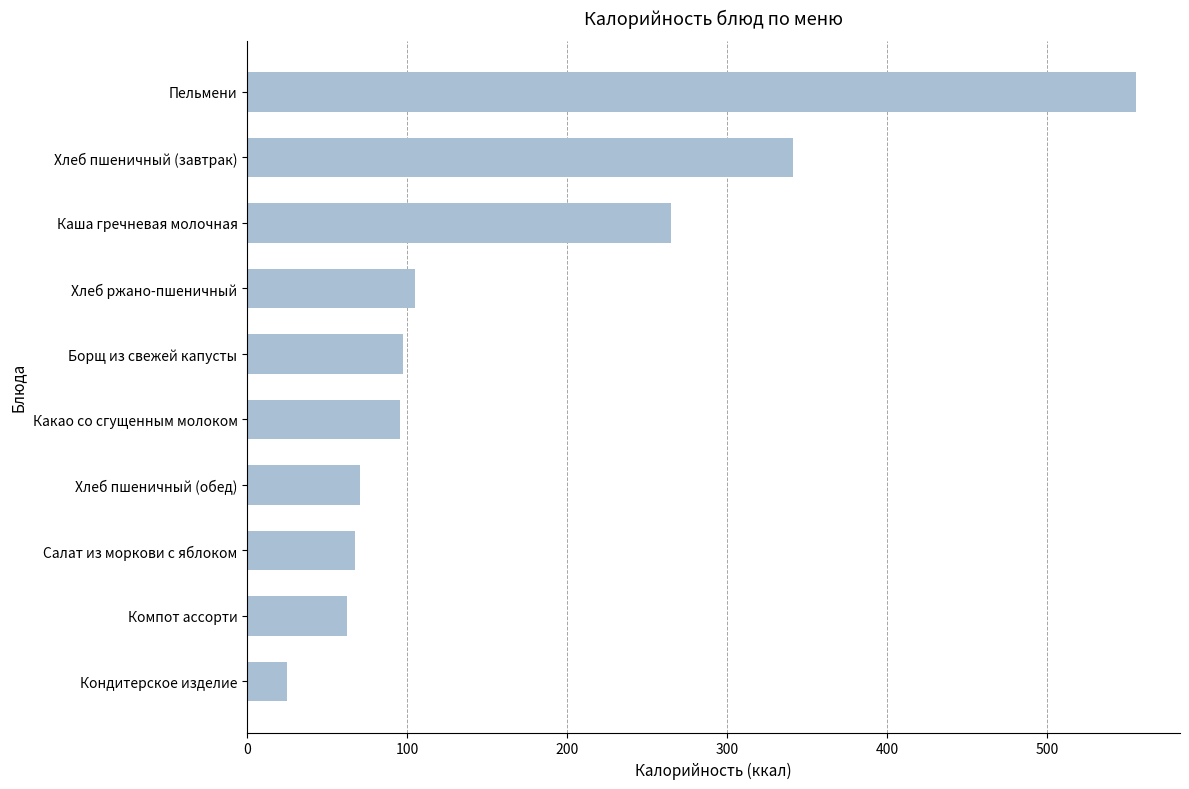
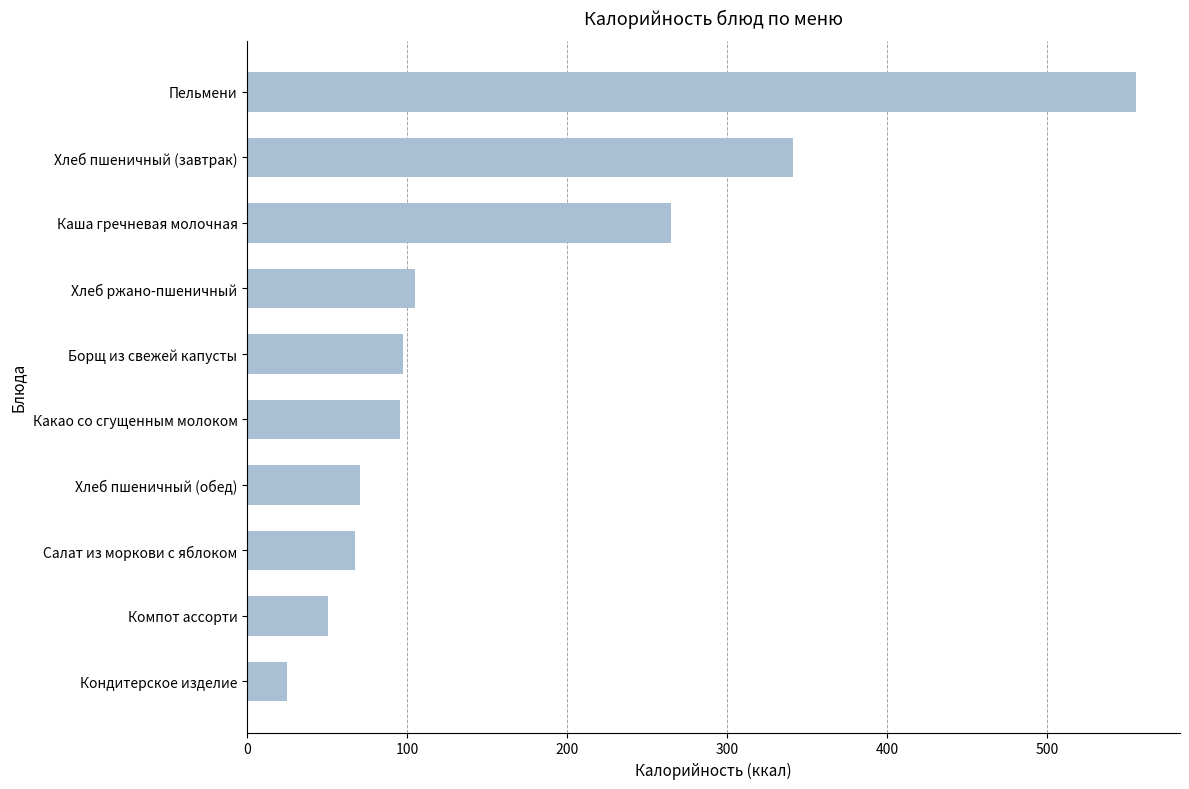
Компот ассорти: 62 -> 50
